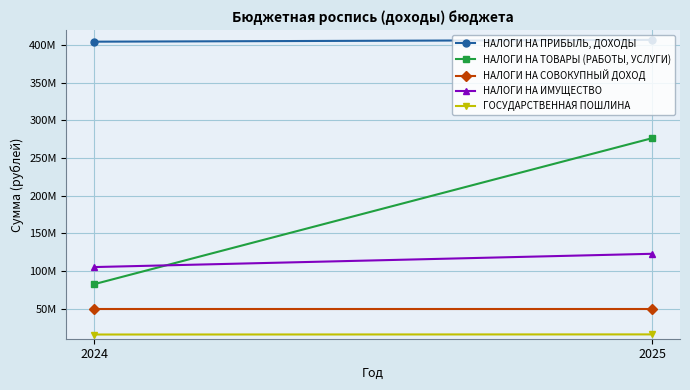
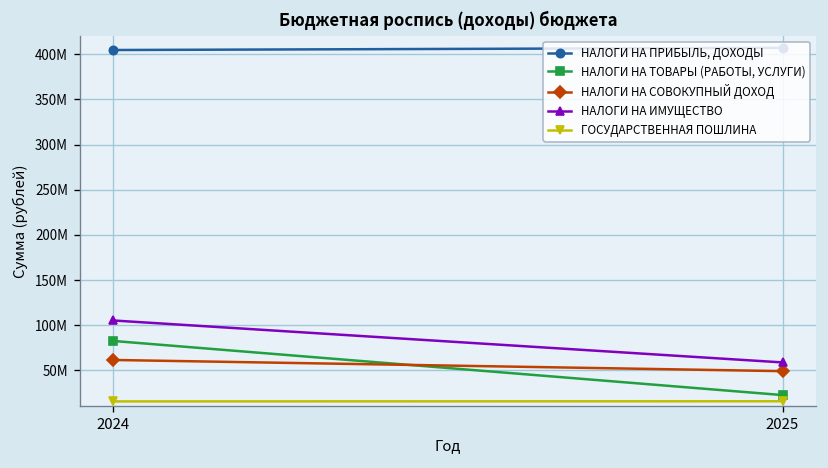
НАЛОГИ НА СОВОКУПНЫЙ ДОХОД, 2024: 50000000 -> 60000000
НАЛОГИ НА ТОВАРЫ (РАБОТЫ, УСЛУГИ), 2025: 280000000 -> 20000000
НАЛОГИ НА ИМУЩЕСТВО, 2025: 120000000 -> 60000000
